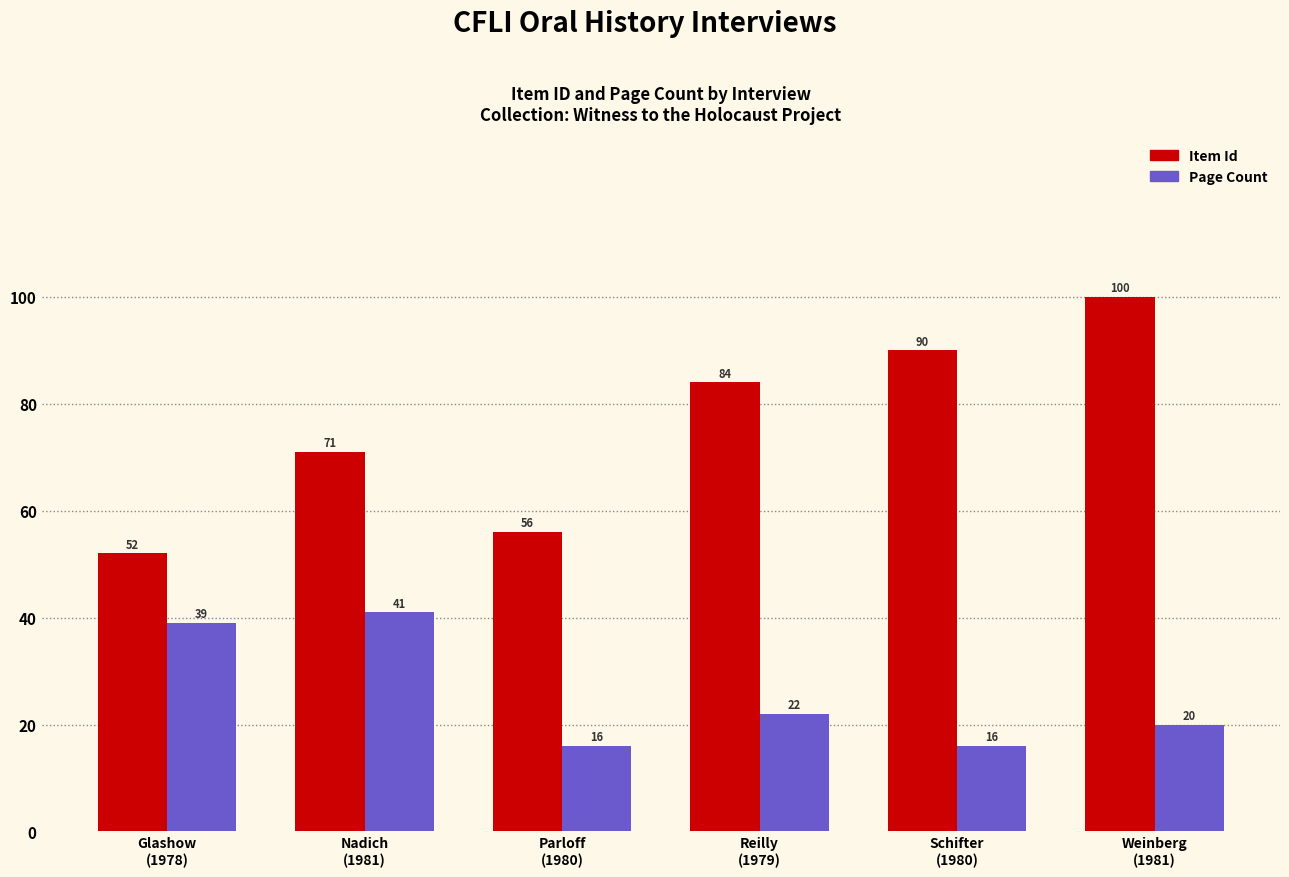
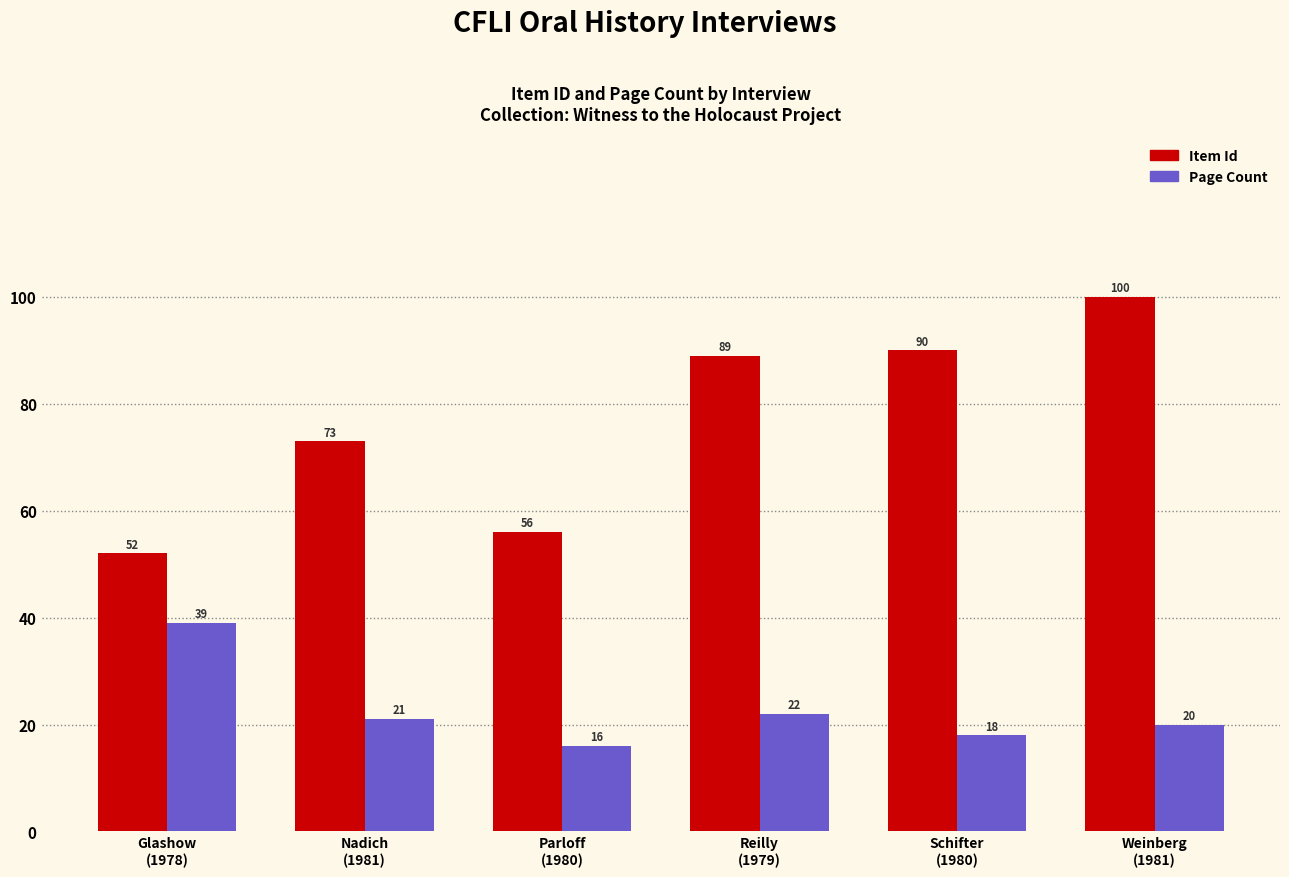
Item Id, Nadich (1981): 71 -> 73
Page Count, Nadich (1981): 41 -> 21
Item Id, Reilly (1979): 84 -> 89
Page Count, Schifter (1980): 16 -> 18
